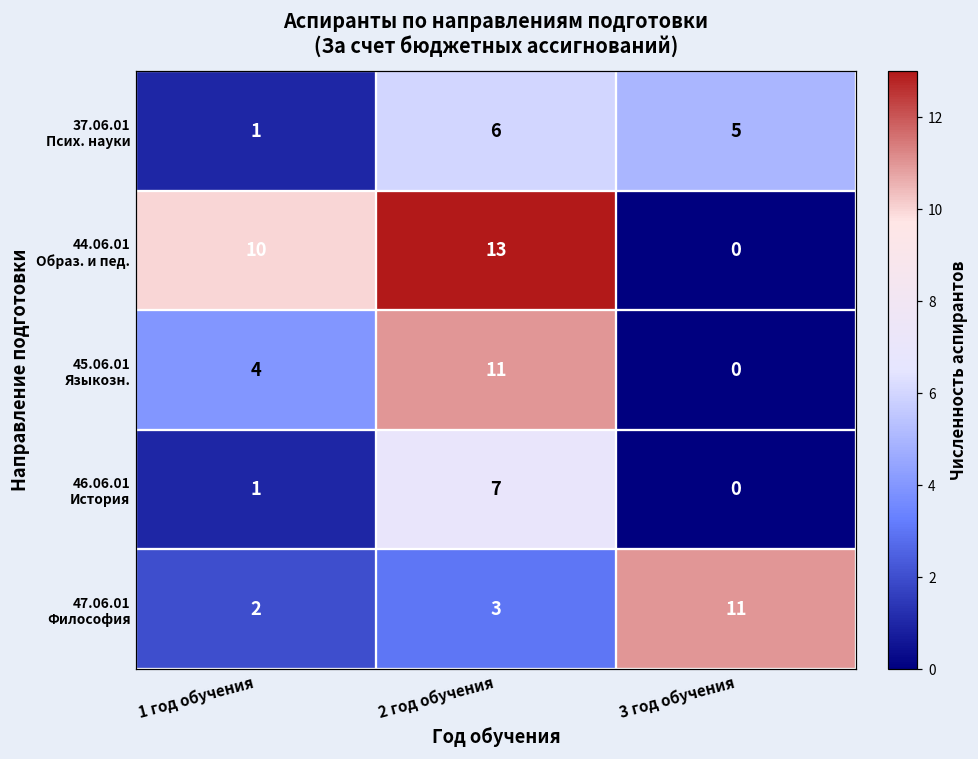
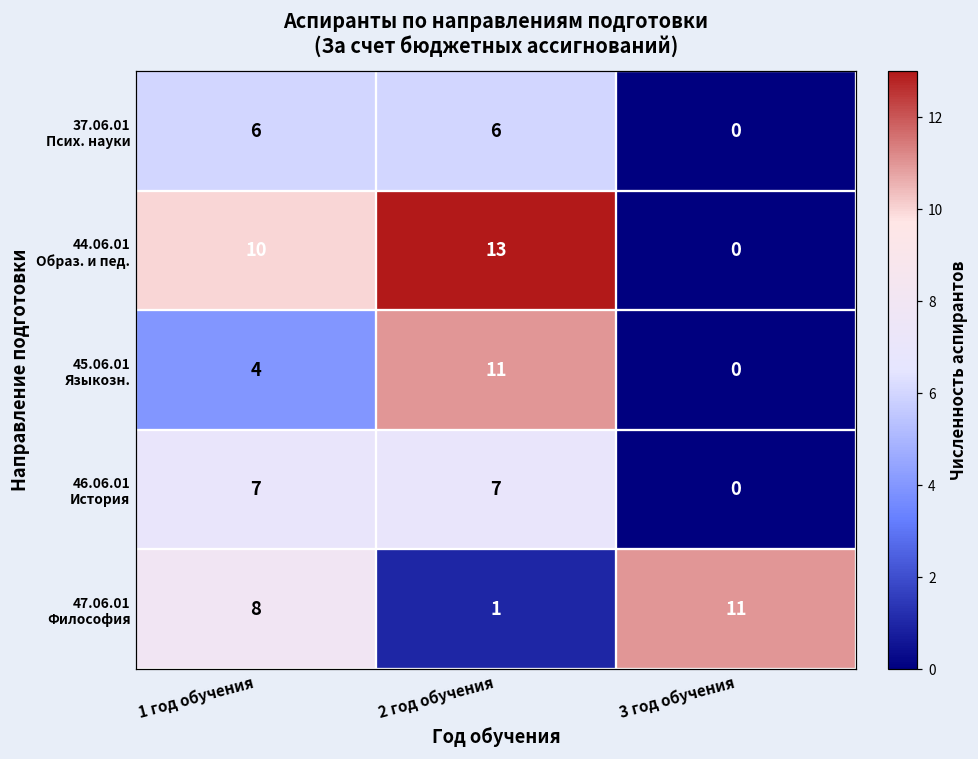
37.06.01 Псих. науки, 1 год обучения: 1 -> 6
37.06.01 Псих. науки, 3 год обучения: 5 -> 0
46.06.01 История, 1 год обучения: 1 -> 7
47.06.01 Философия, 1 год обучения: 2 -> 8
47.06.01 Философия, 2 год обучения: 3 -> 1
